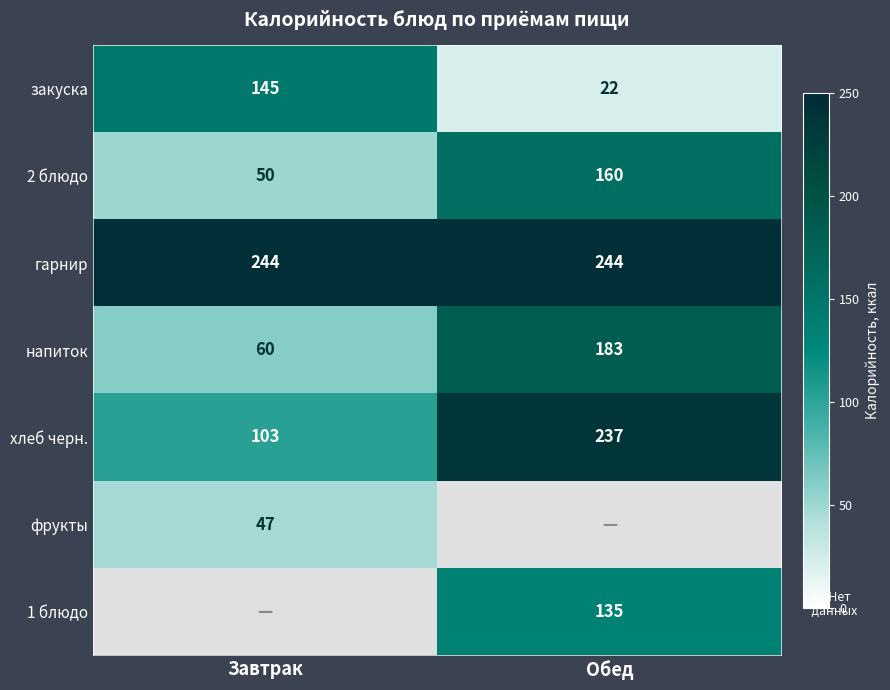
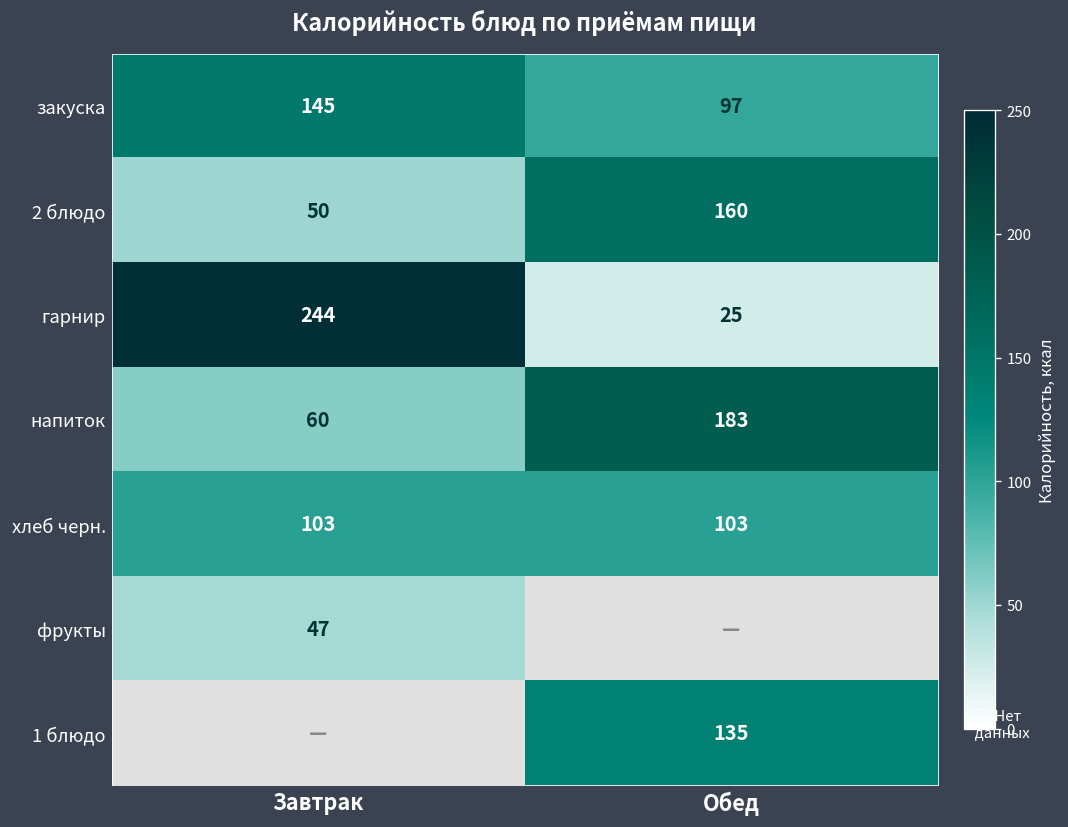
закуска, Обед: 22 -> 97
гарнир, Обед: 244 -> 25
хлеб черн., Обед: 237 -> 103
